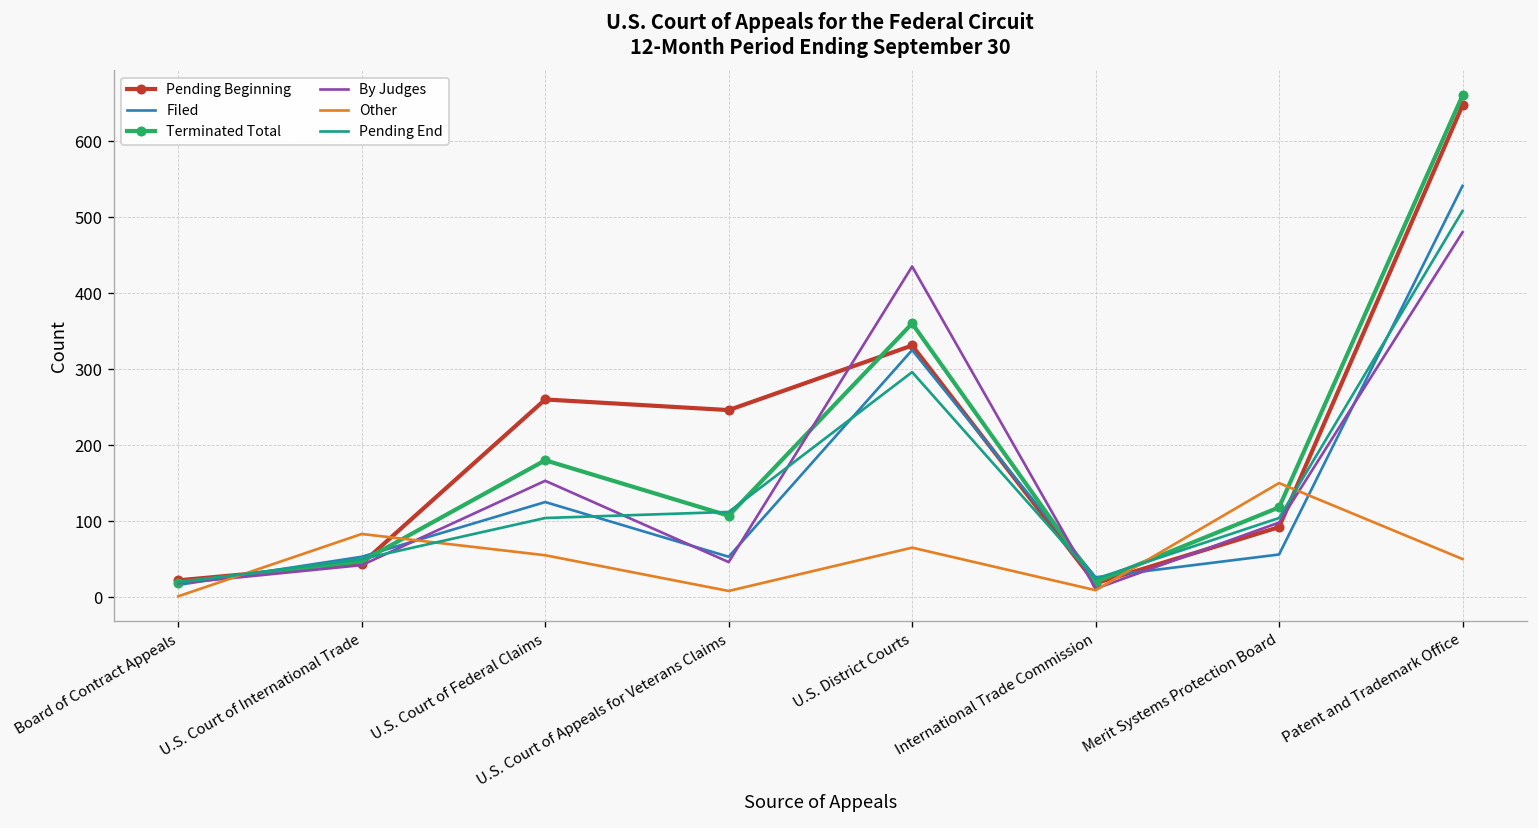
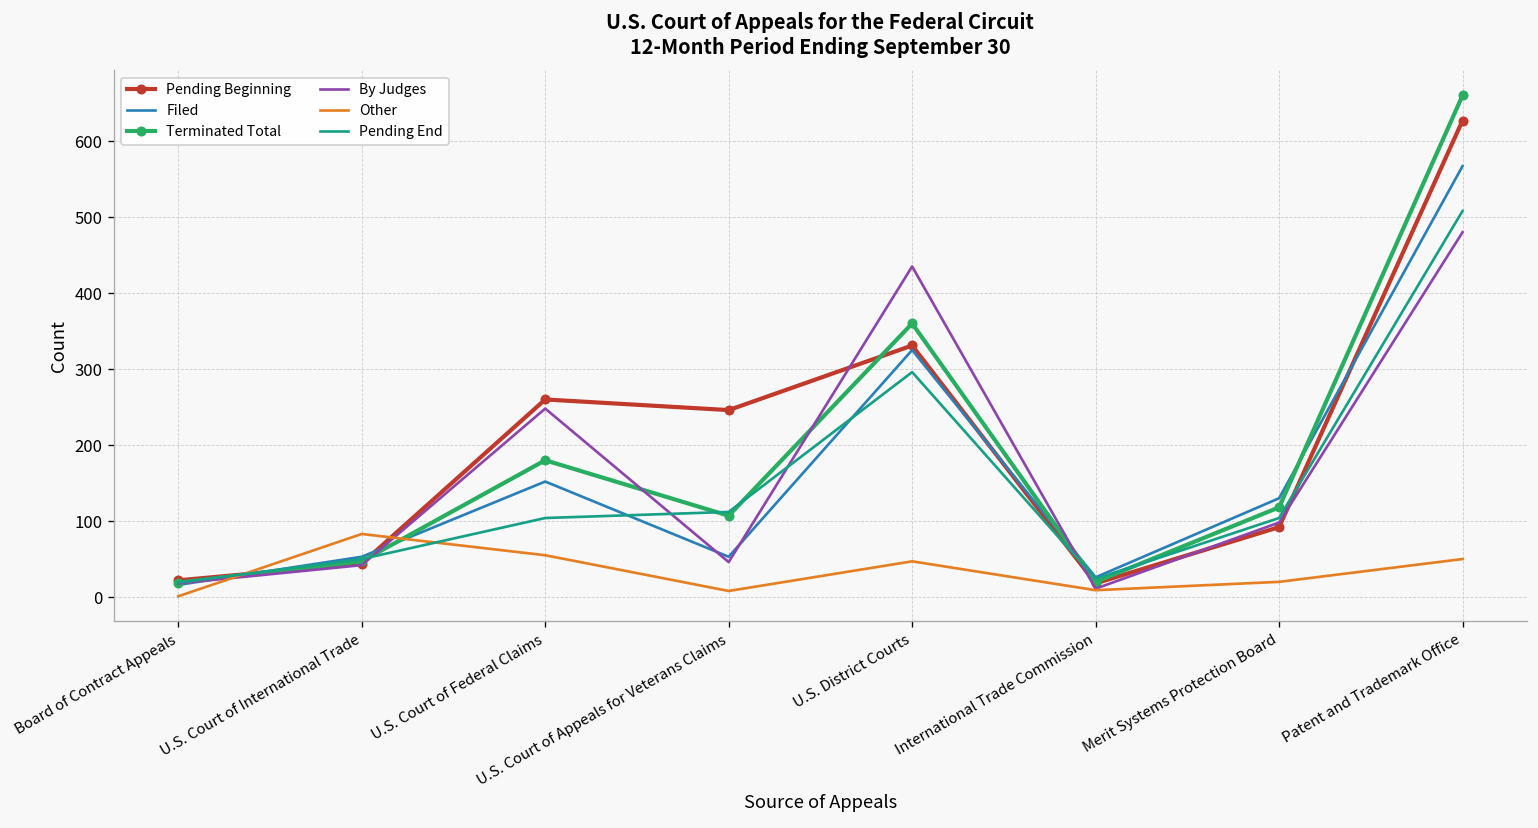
Filed, U.S. Court of Federal Claims: 130 -> 150
By Judges, U.S. Court of Federal Claims: 150 -> 250
Other, U.S. District Courts: 70 -> 50
Filed, Merit Systems Protection Board: 60 -> 130
Other, Merit Systems Protection Board: 150 -> 20
Pending Beginning, Patent and Trademark Office: 650 -> 630
Filed, Patent and Trademark Office: 540 -> 570
